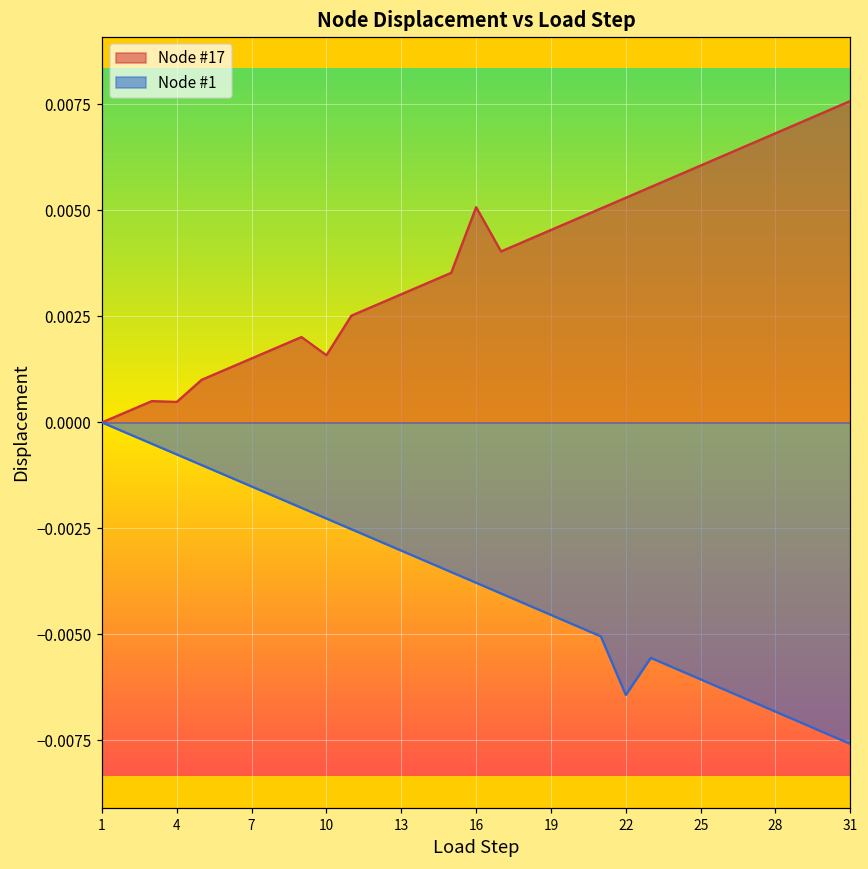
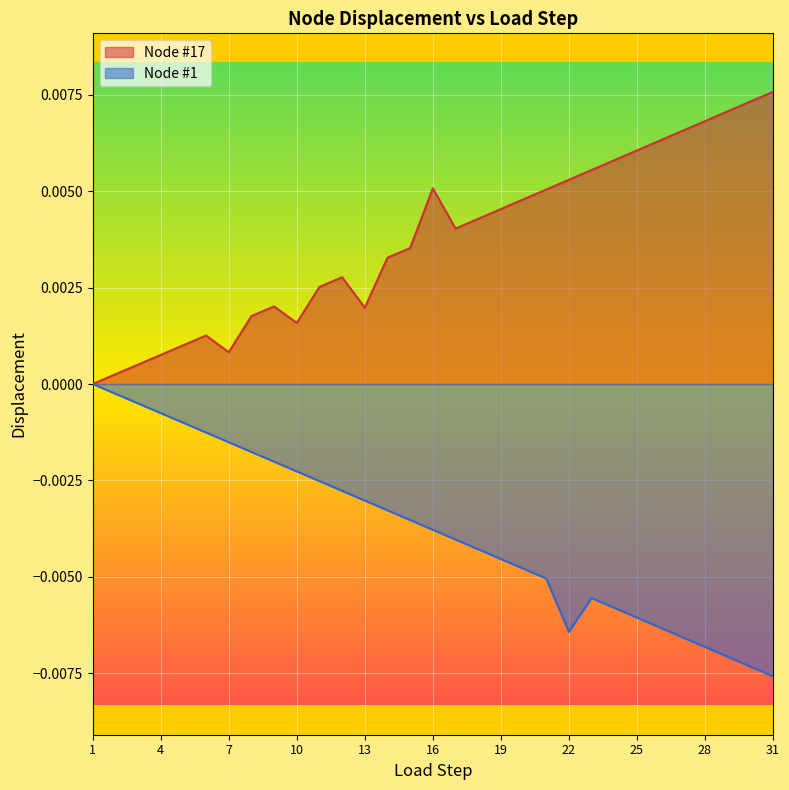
Node #17, 4: 0.0005 -> 0.0008
Node #17, 7: 0.0015 -> 0.0008
Node #17, 13: 0.0030 -> 0.0020
